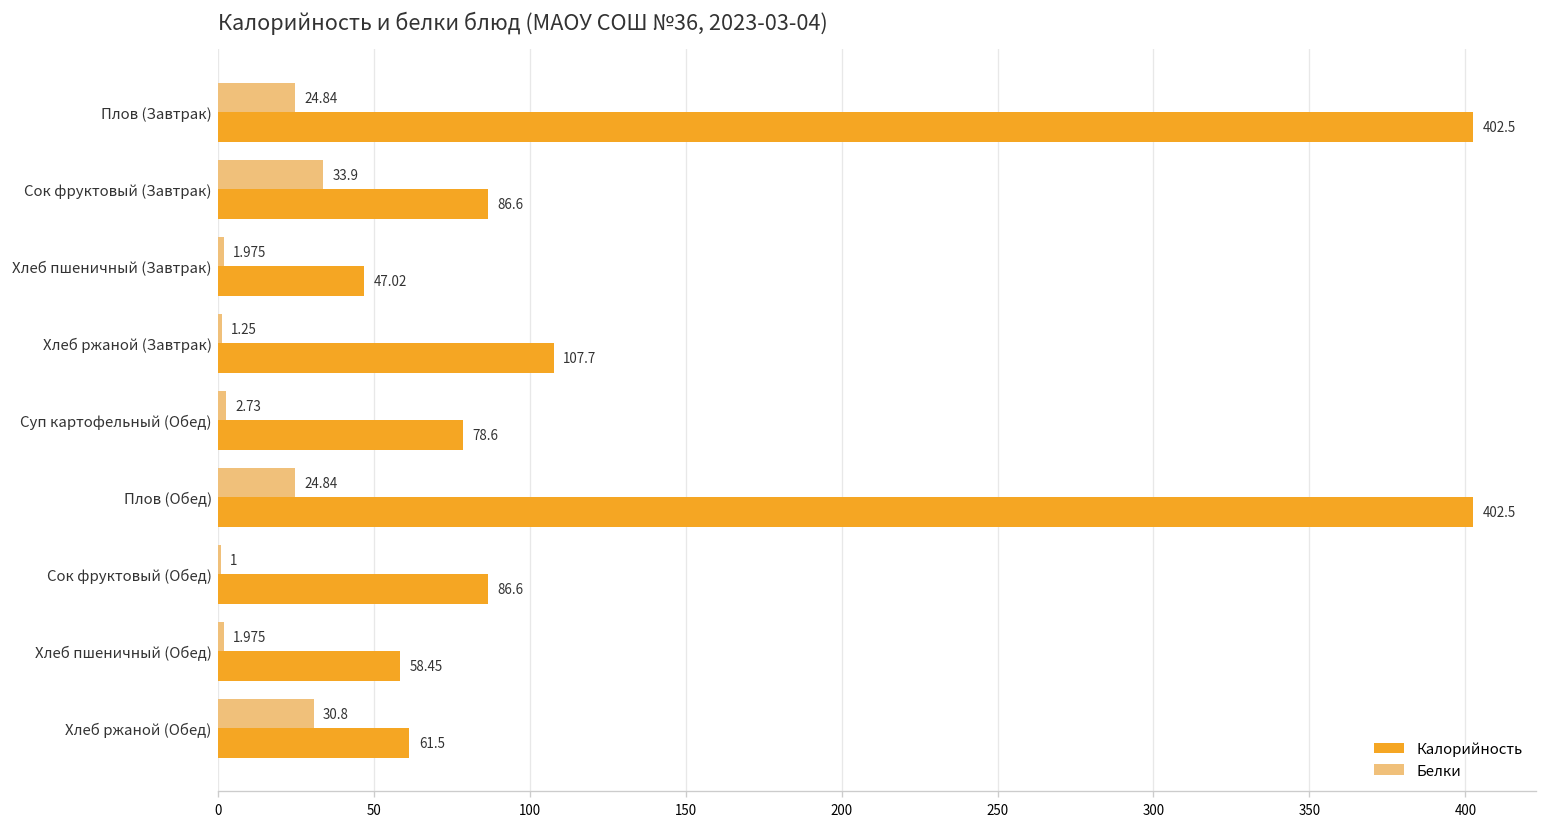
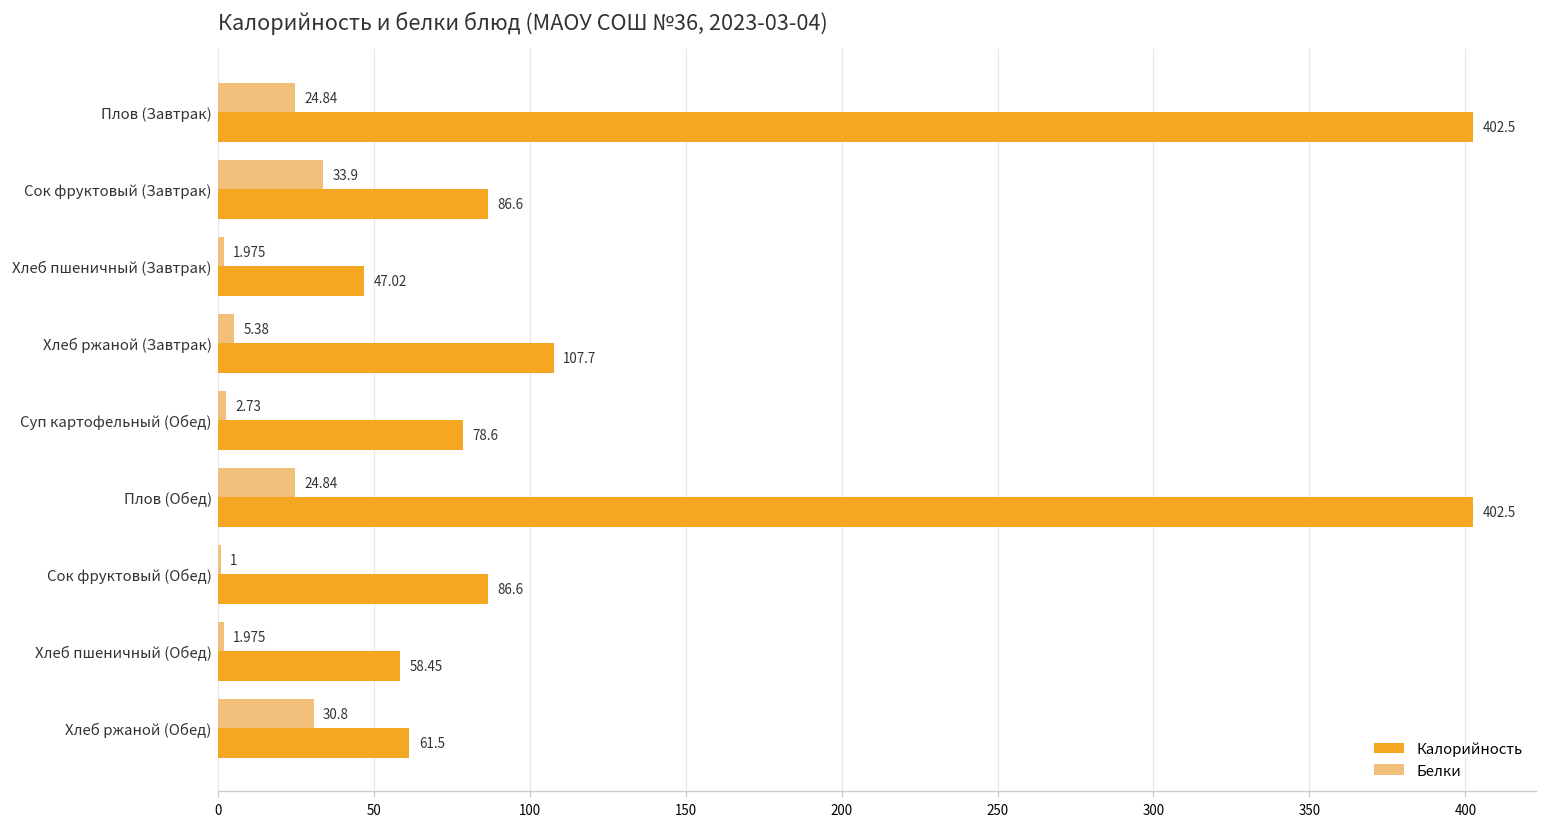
Белки, Хлеб ржаной (Завтрак): 1.25 -> 5.38
